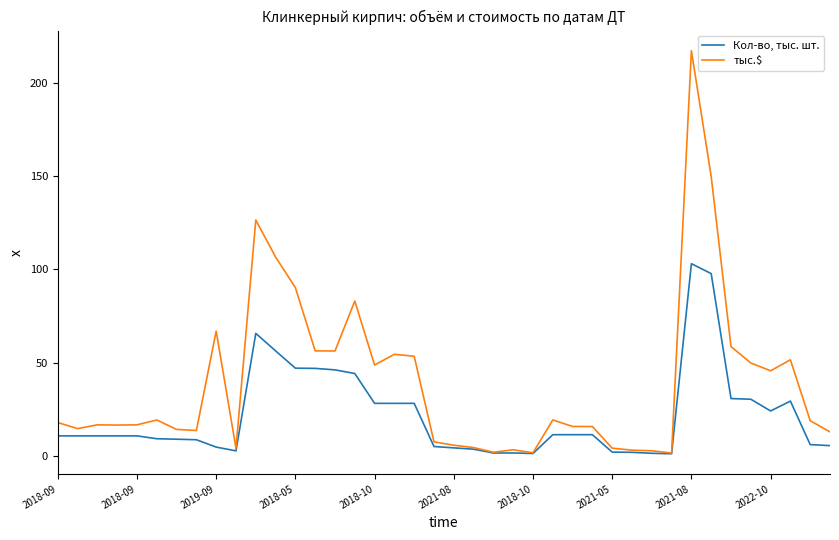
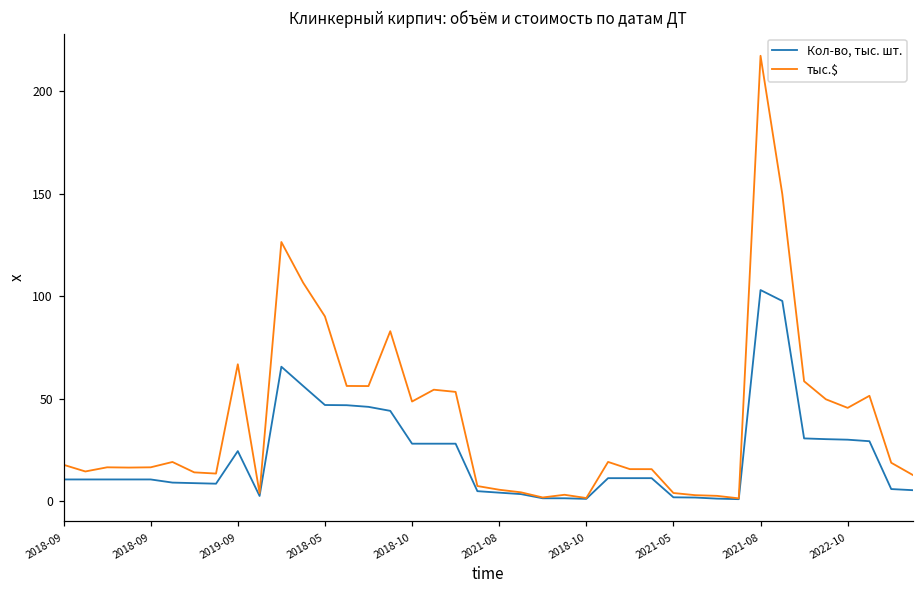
Кол-во, тыс. шт., 2019-09: 5 -> 25
Кол-во, тыс. шт., 2022-10: 24 -> 30
